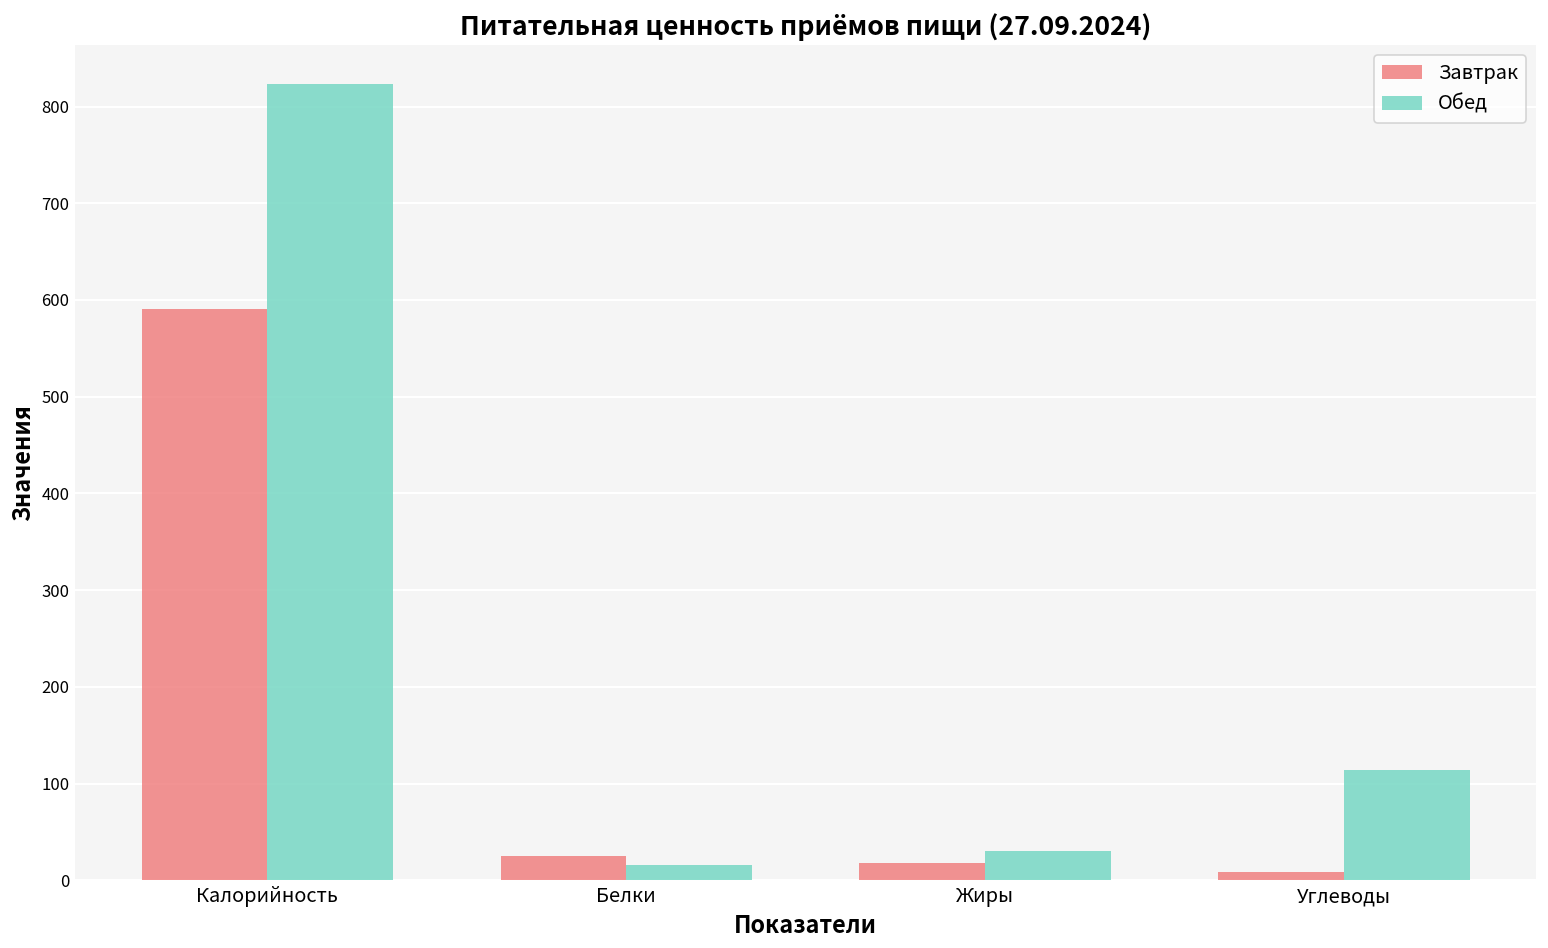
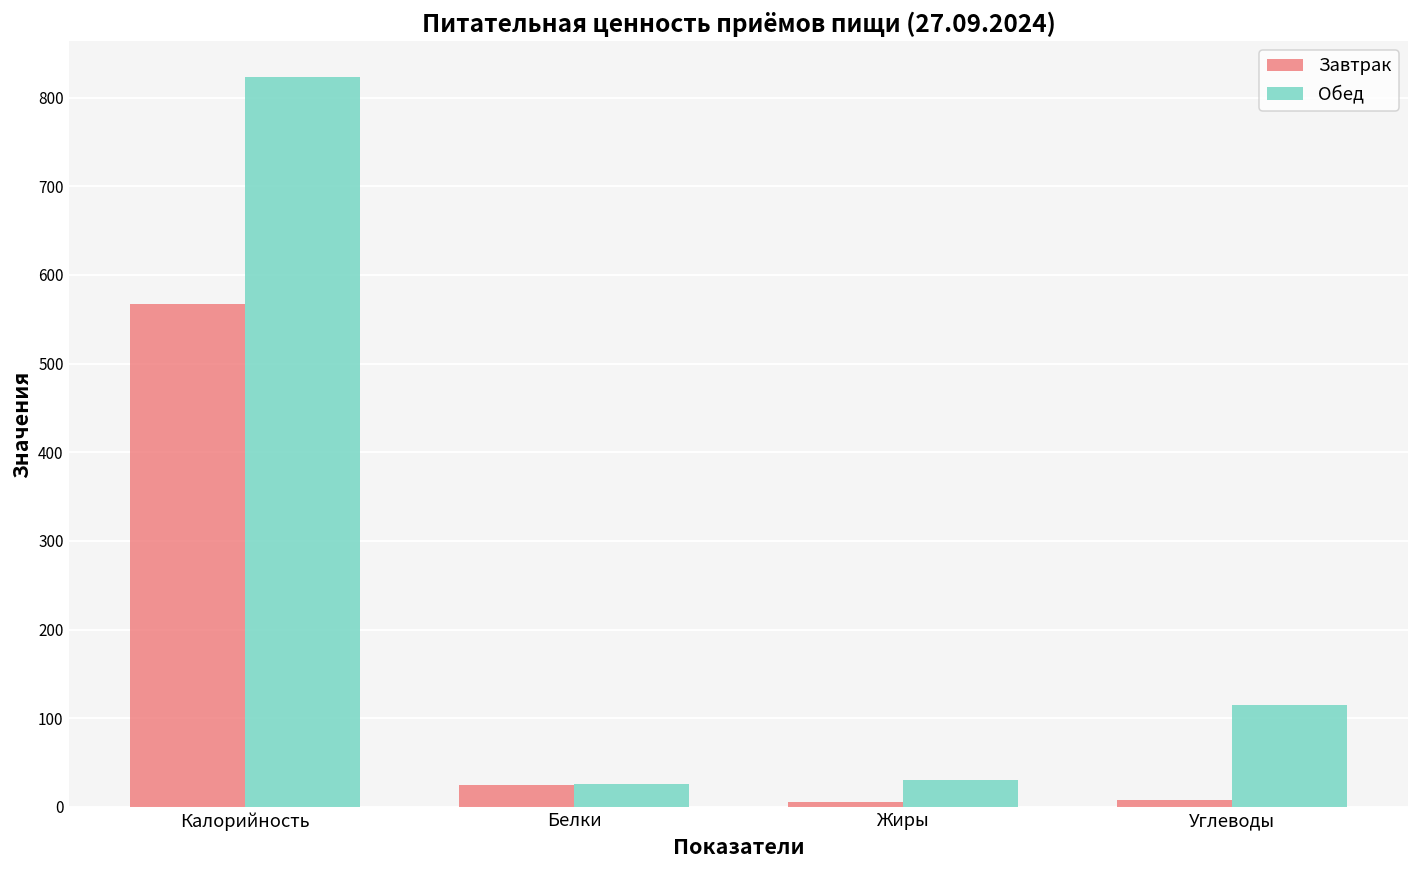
Завтрак, Калорийность: 590 -> 570
Обед, Белки: 20 -> 30
Завтрак, Жиры: 20 -> 10
